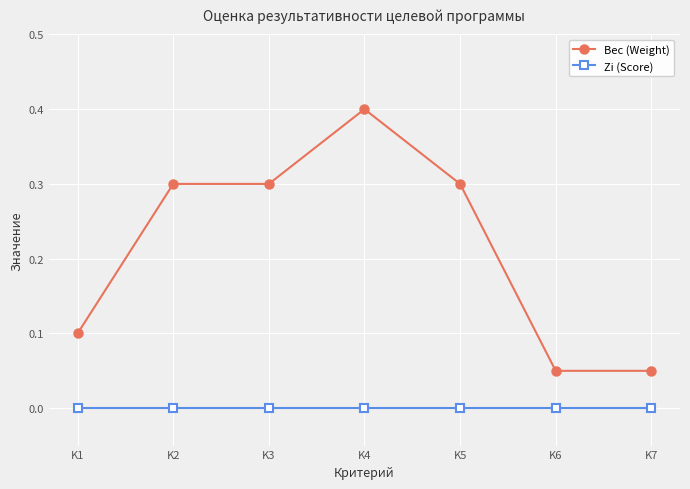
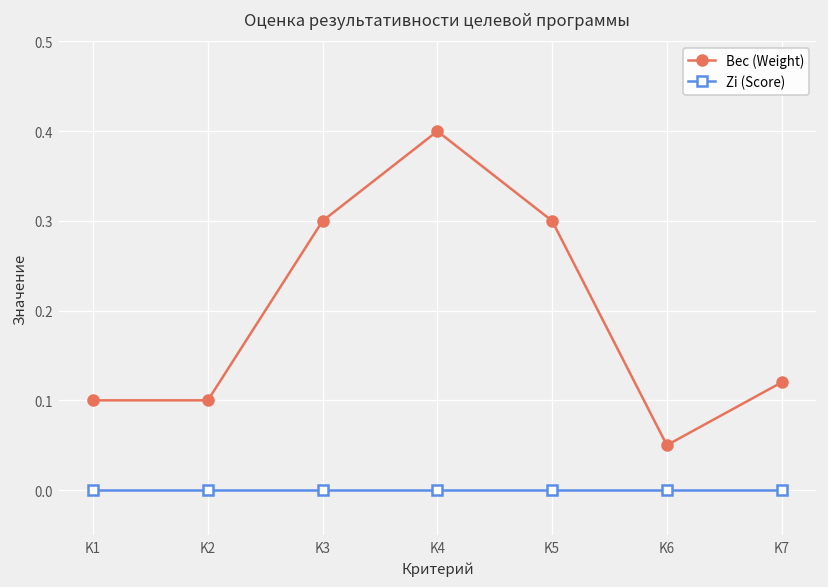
Вес (Weight), K2: 0.3 -> 0.1
Вес (Weight), K7: 0.05 -> 0.12
